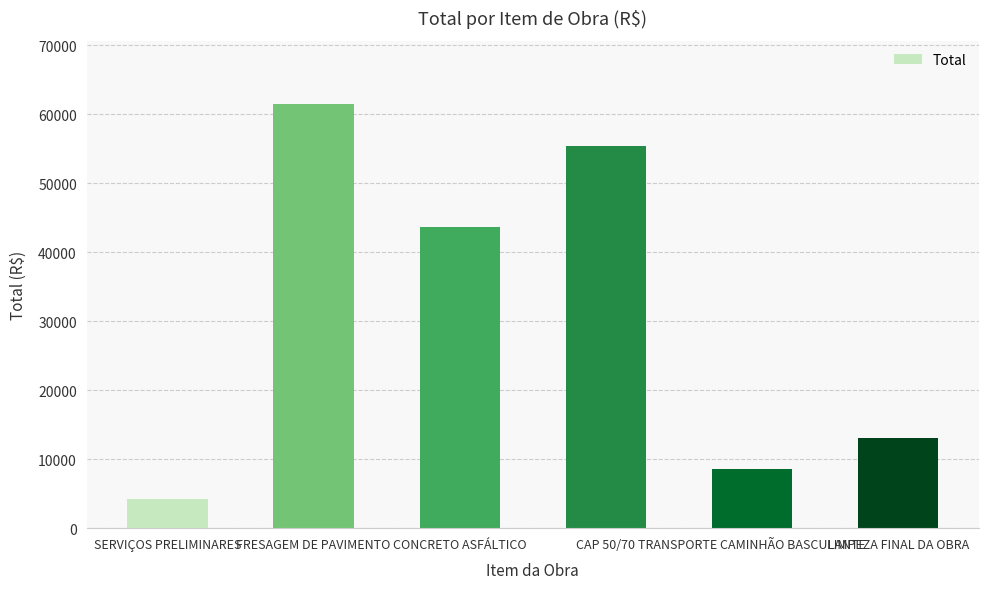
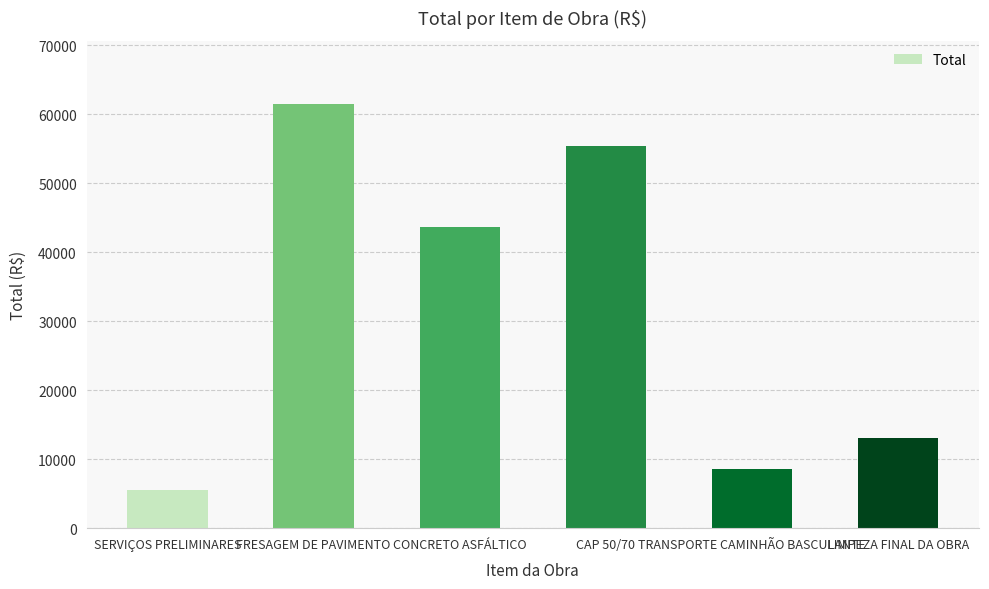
SERVIÇOS PRELIMINARES: 4000 -> 6000
